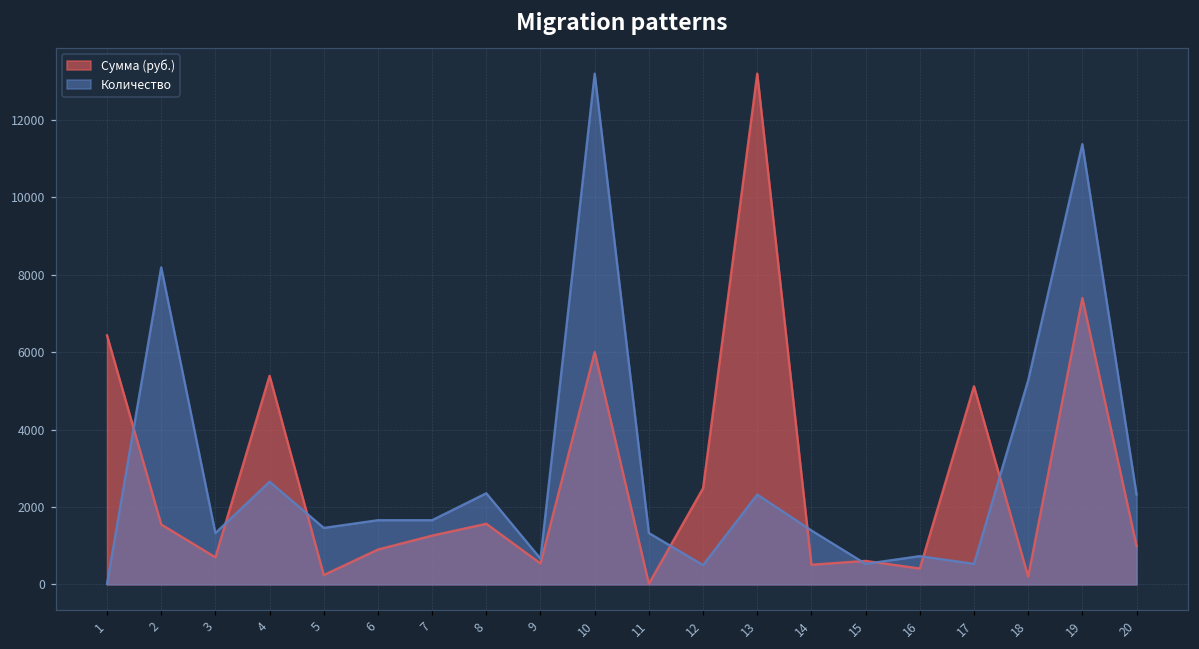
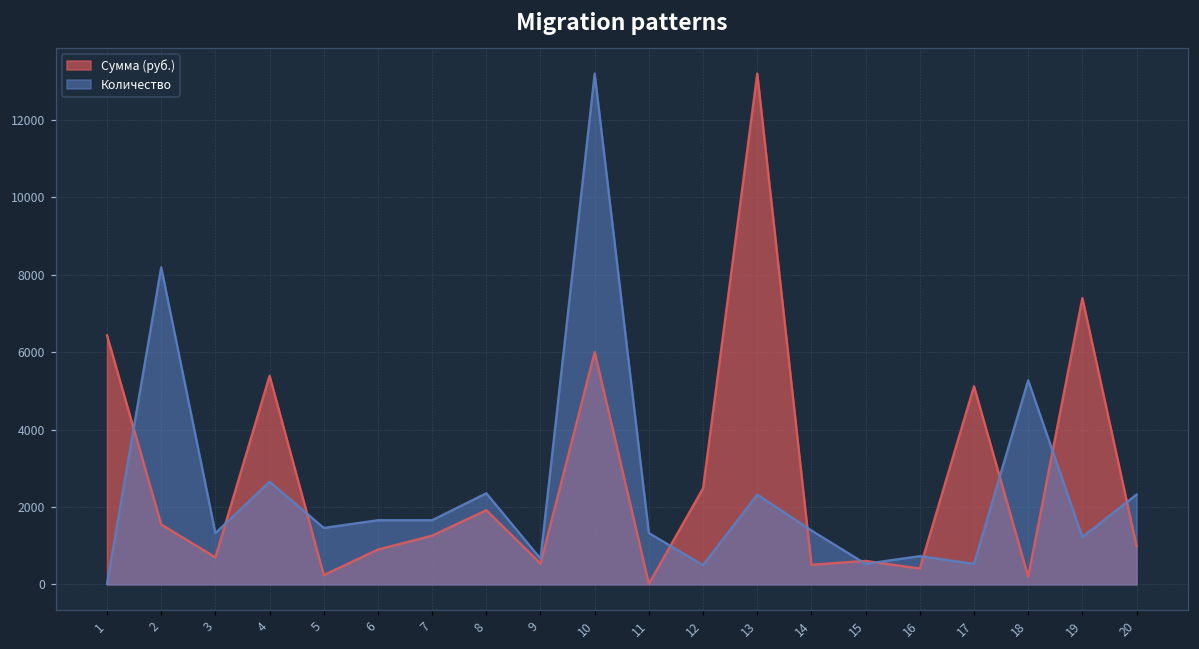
Сумма (руб.), 8: 1600 -> 1900
Количество, 19: 11400 -> 1200
